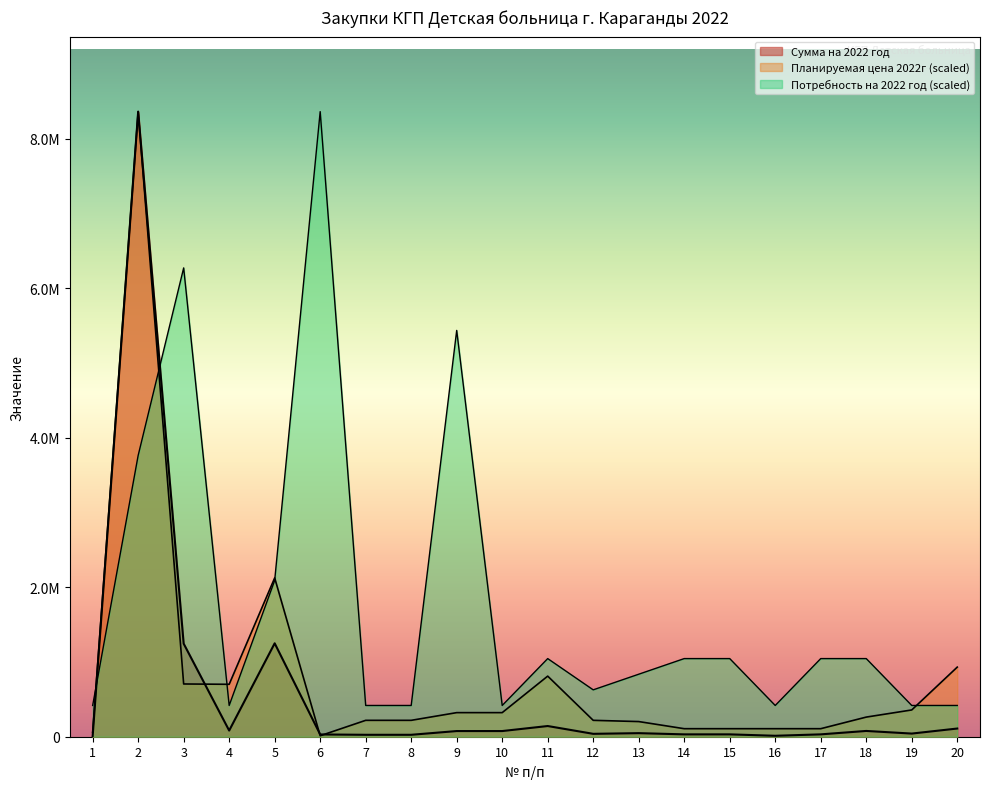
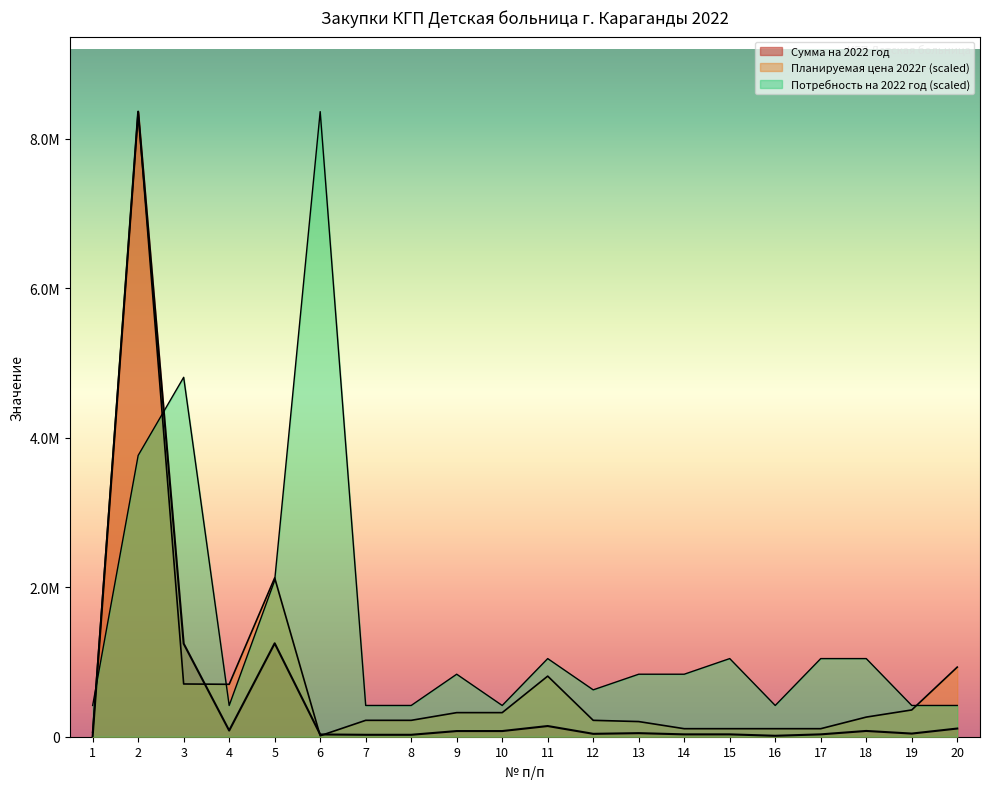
Потребность на 2022 год (scaled), 3: 6300000 -> 4800000
Потребность на 2022 год (scaled), 9: 5400000 -> 800000
Потребность на 2022 год (scaled), 14: 1000000 -> 800000
